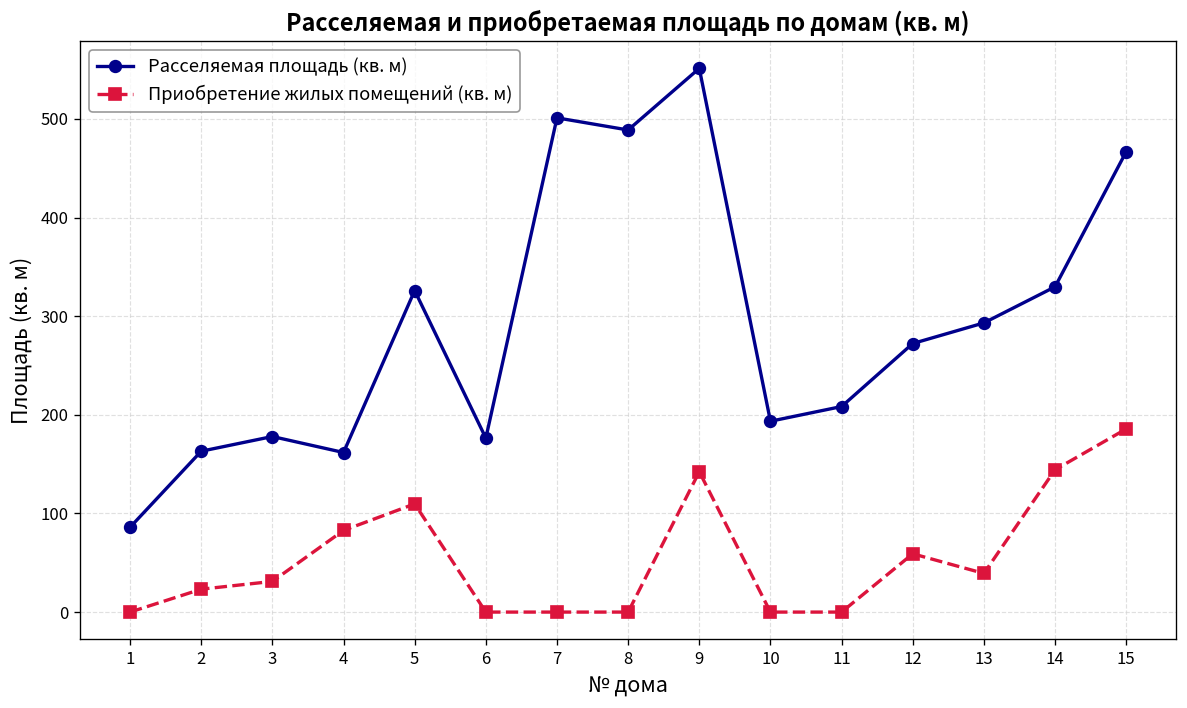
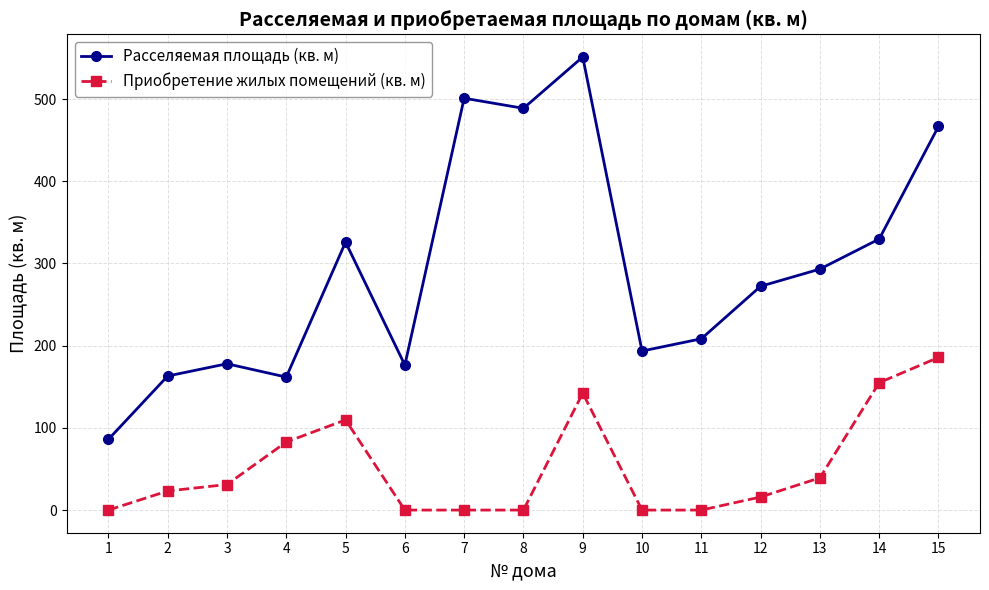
Приобретение жилых помещений (кв. м), 12: 60 -> 20
Приобретение жилых помещений (кв. м), 14: 140 -> 160
